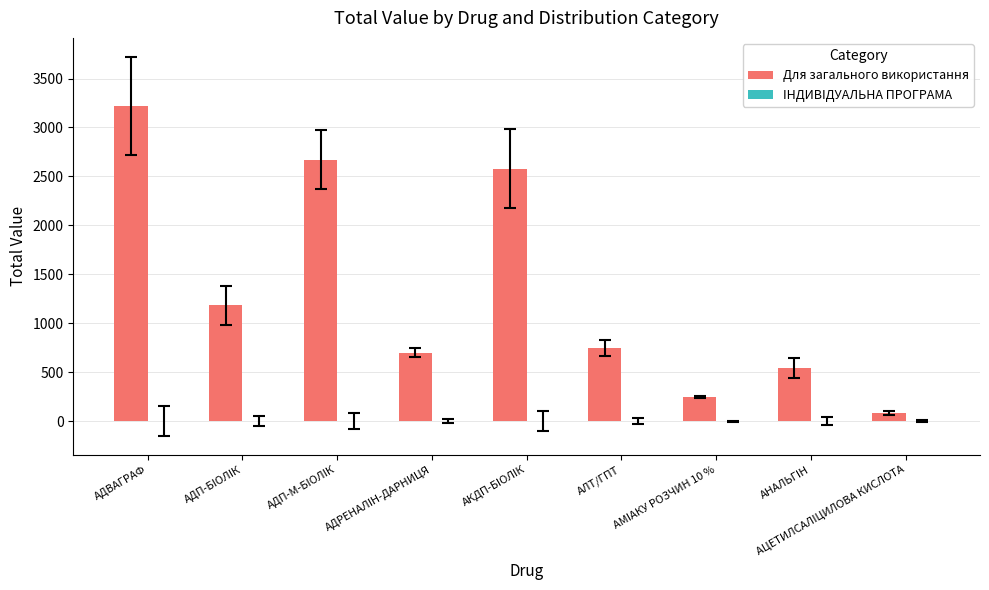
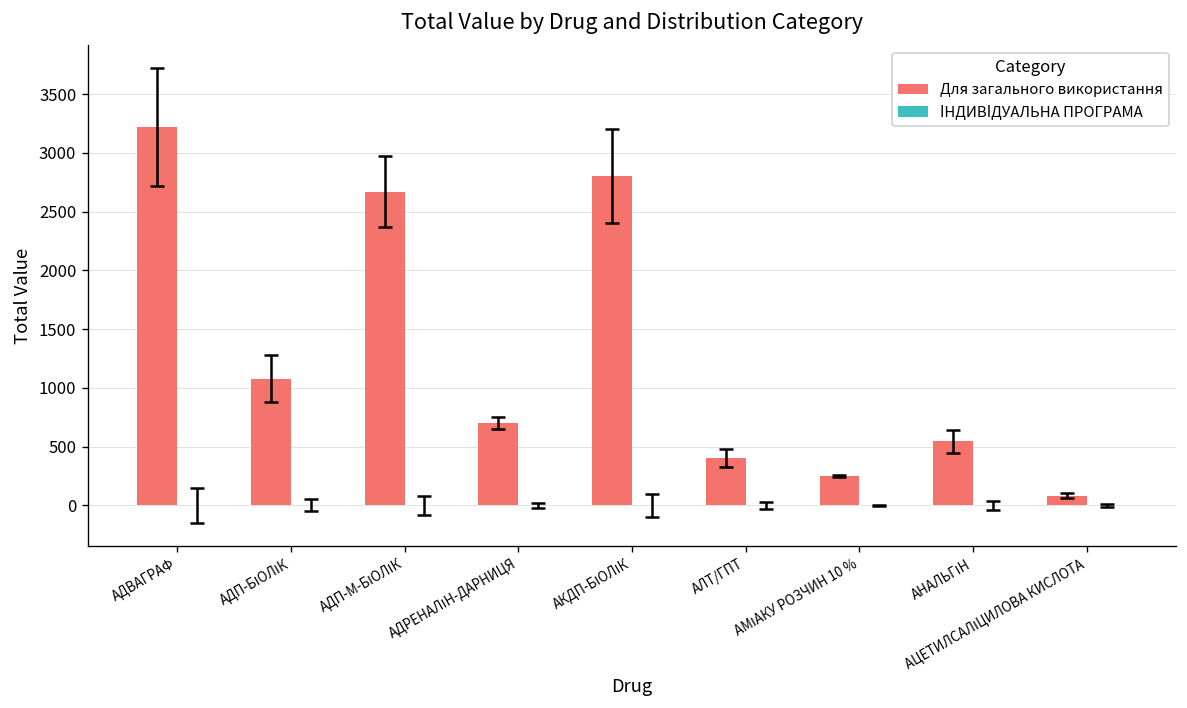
Для загального використання, АДП-БІОЛІК: 1200 -> 1100
Для загального використання, АКДП-БІОЛІК: 2600 -> 2800
Для загального використання, АЛТ/ГПТ: 700 -> 400
